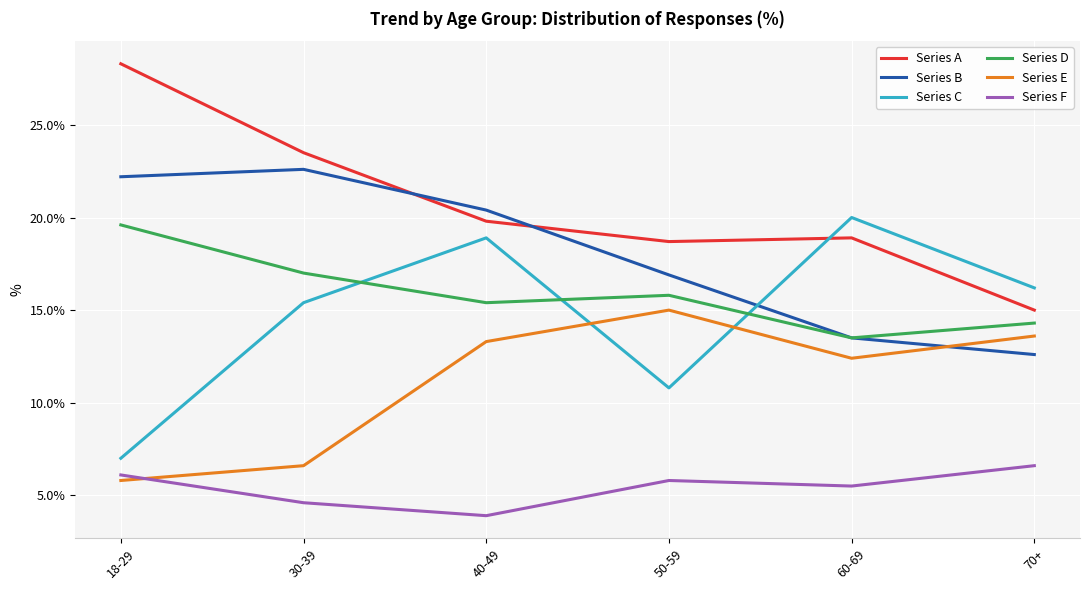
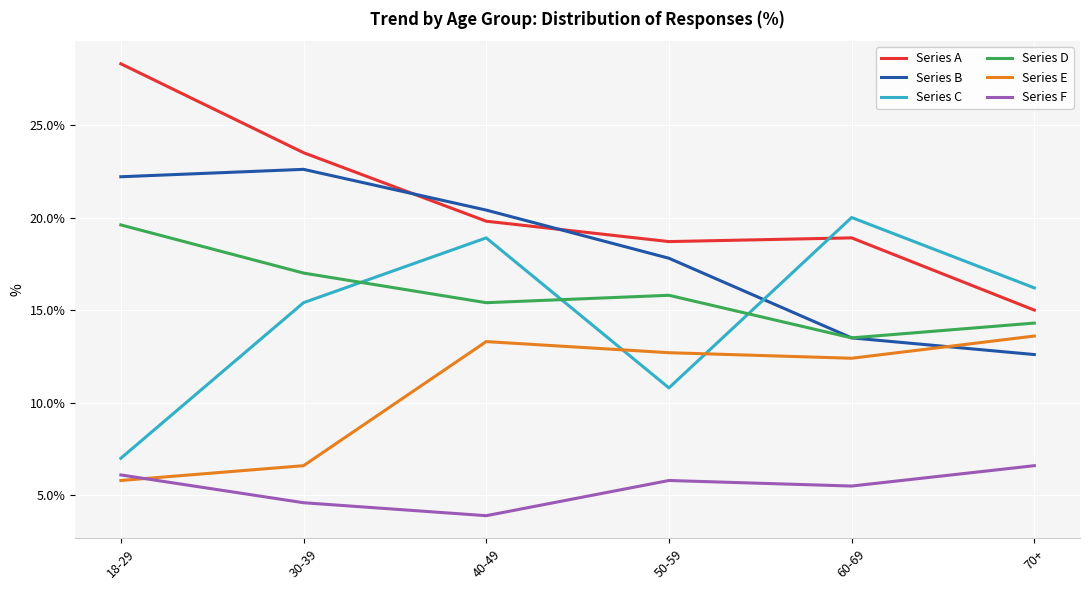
Series B, 50-59: 16.9% -> 17.8%
Series E, 50-59: 15.0% -> 12.7%
